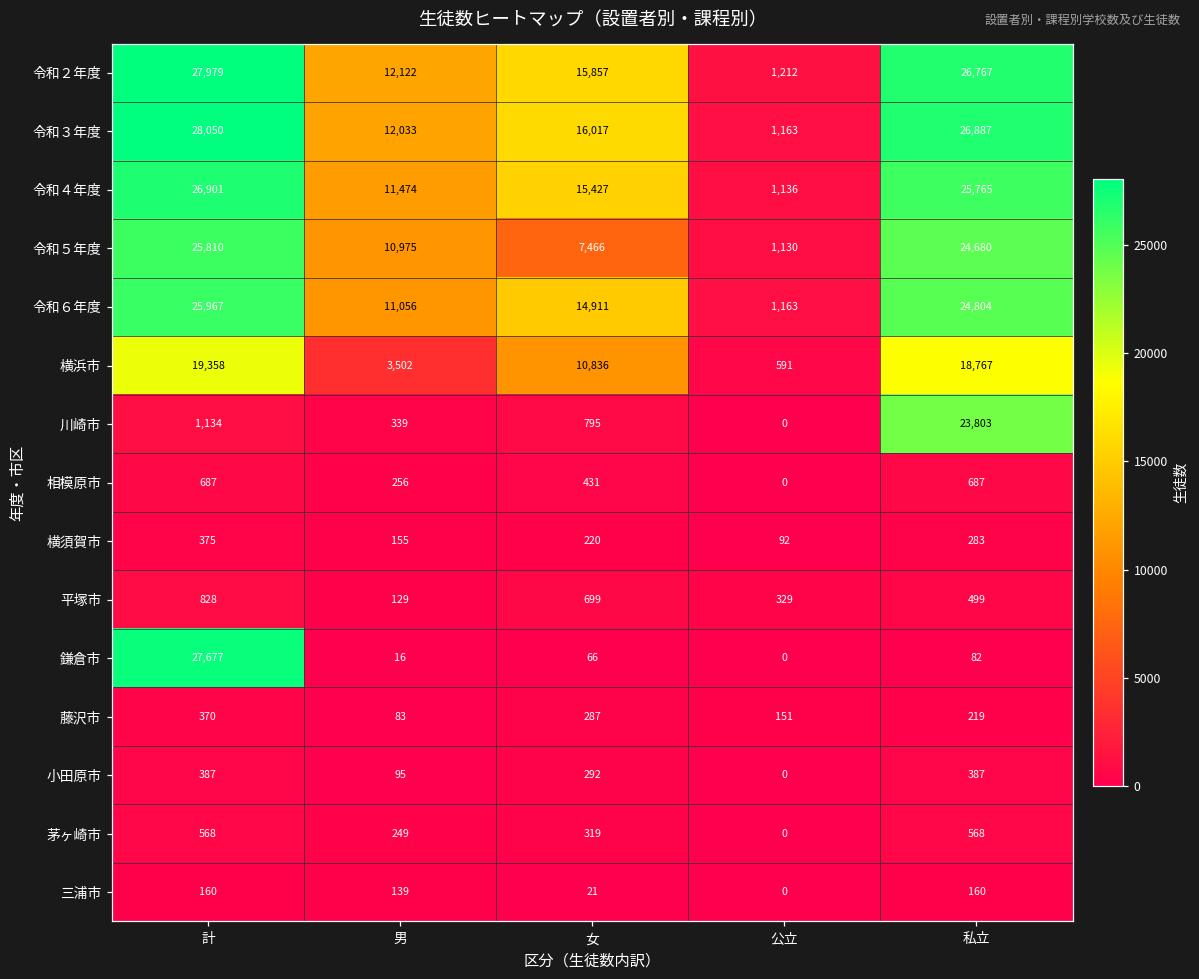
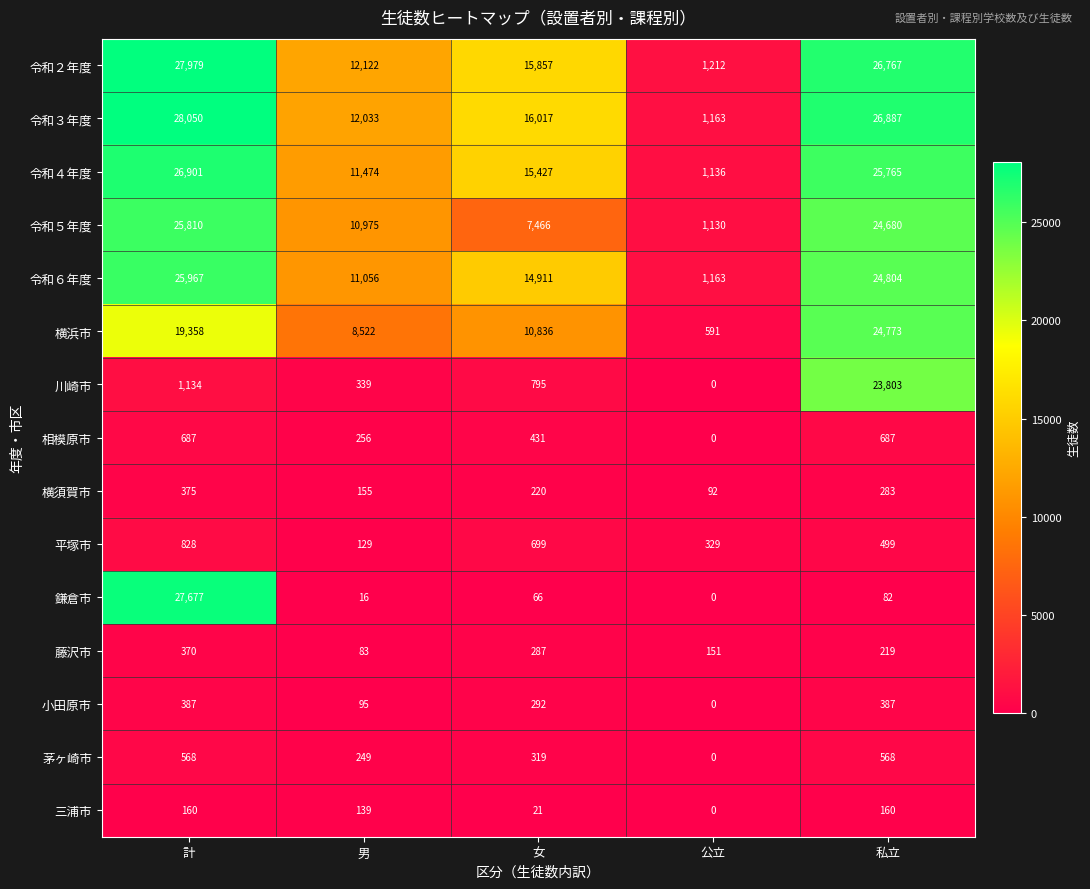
横浜市, 男: 3,502 -> 8,522
横浜市, 私立: 18,767 -> 24,773
